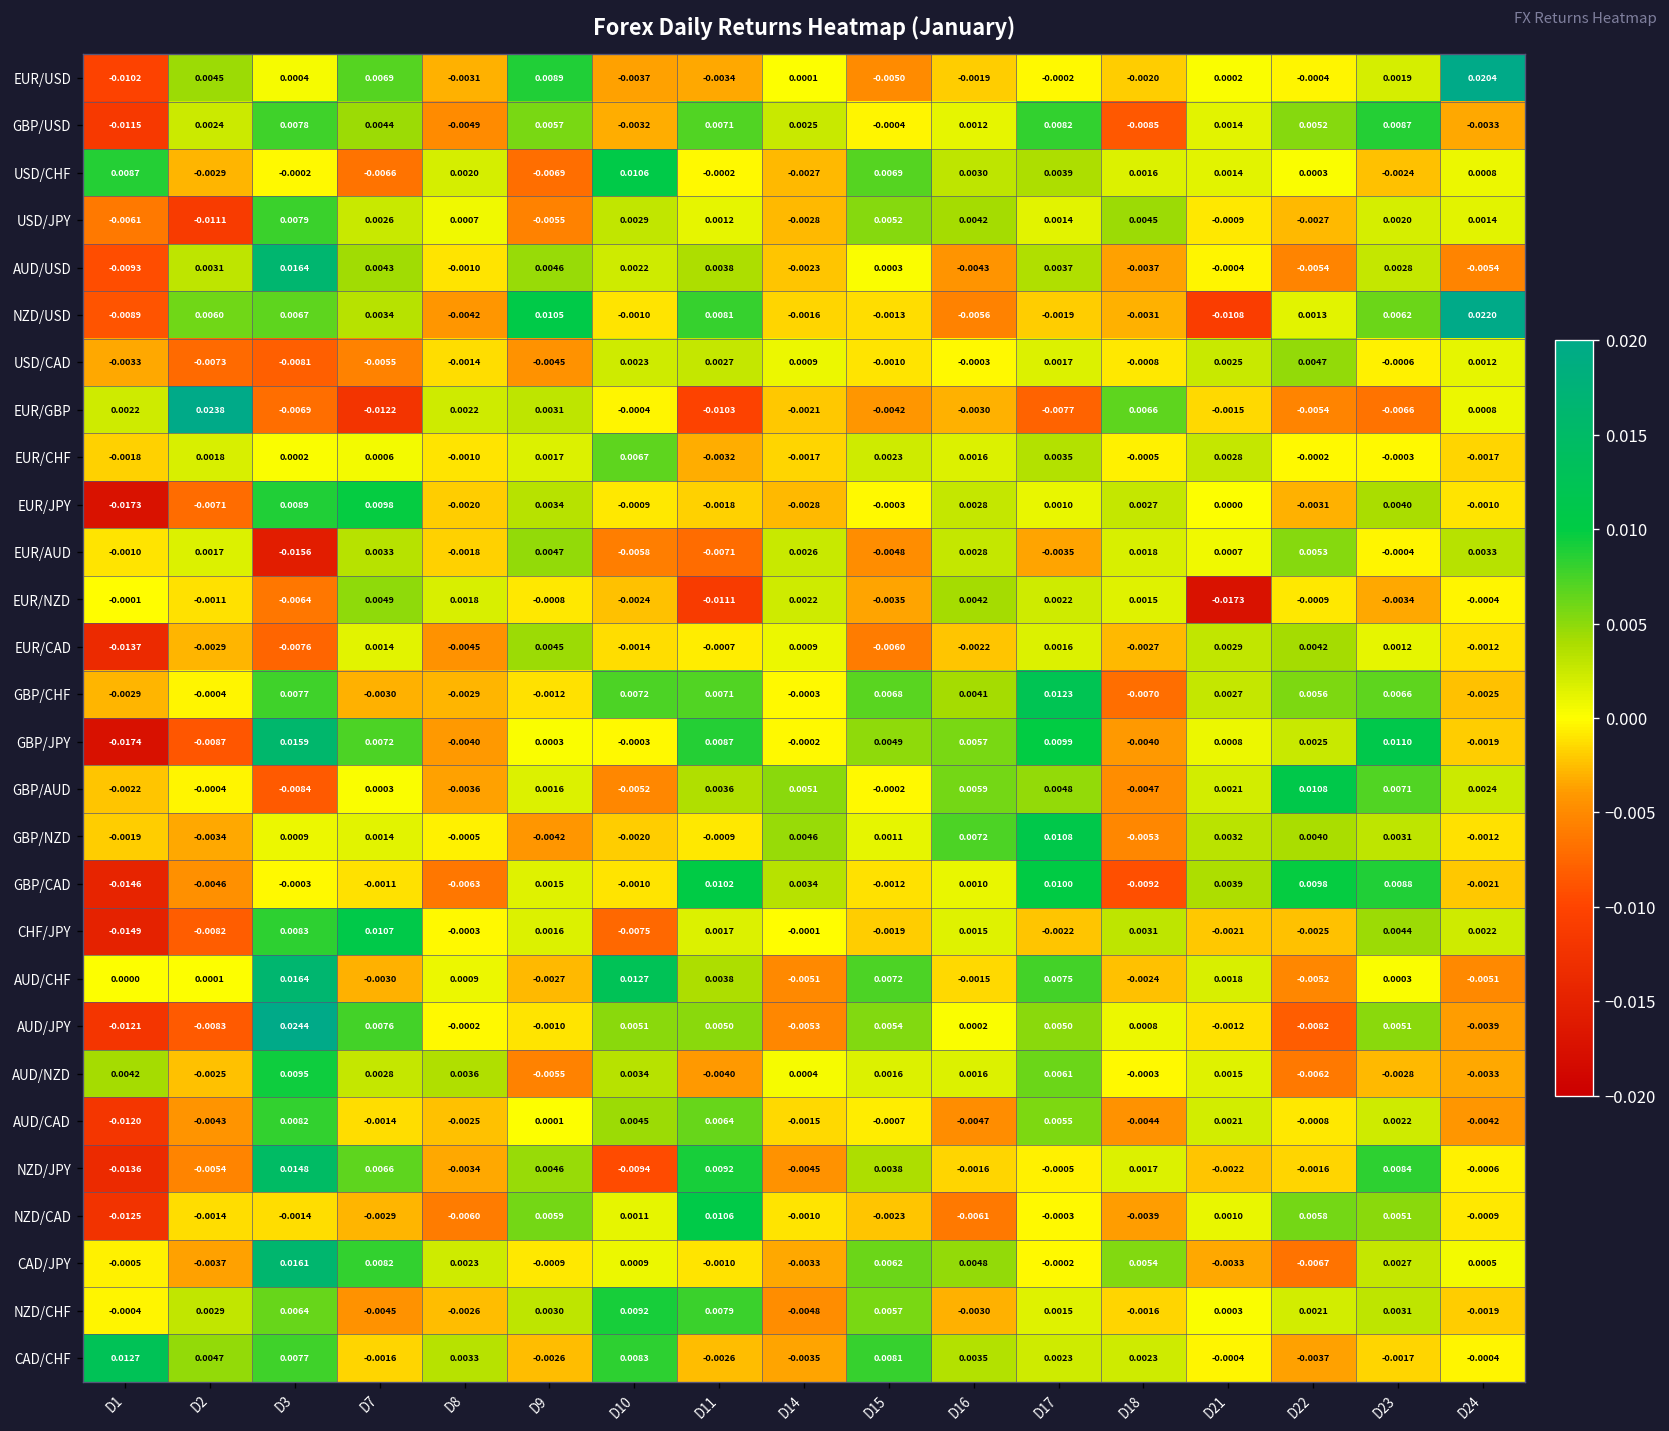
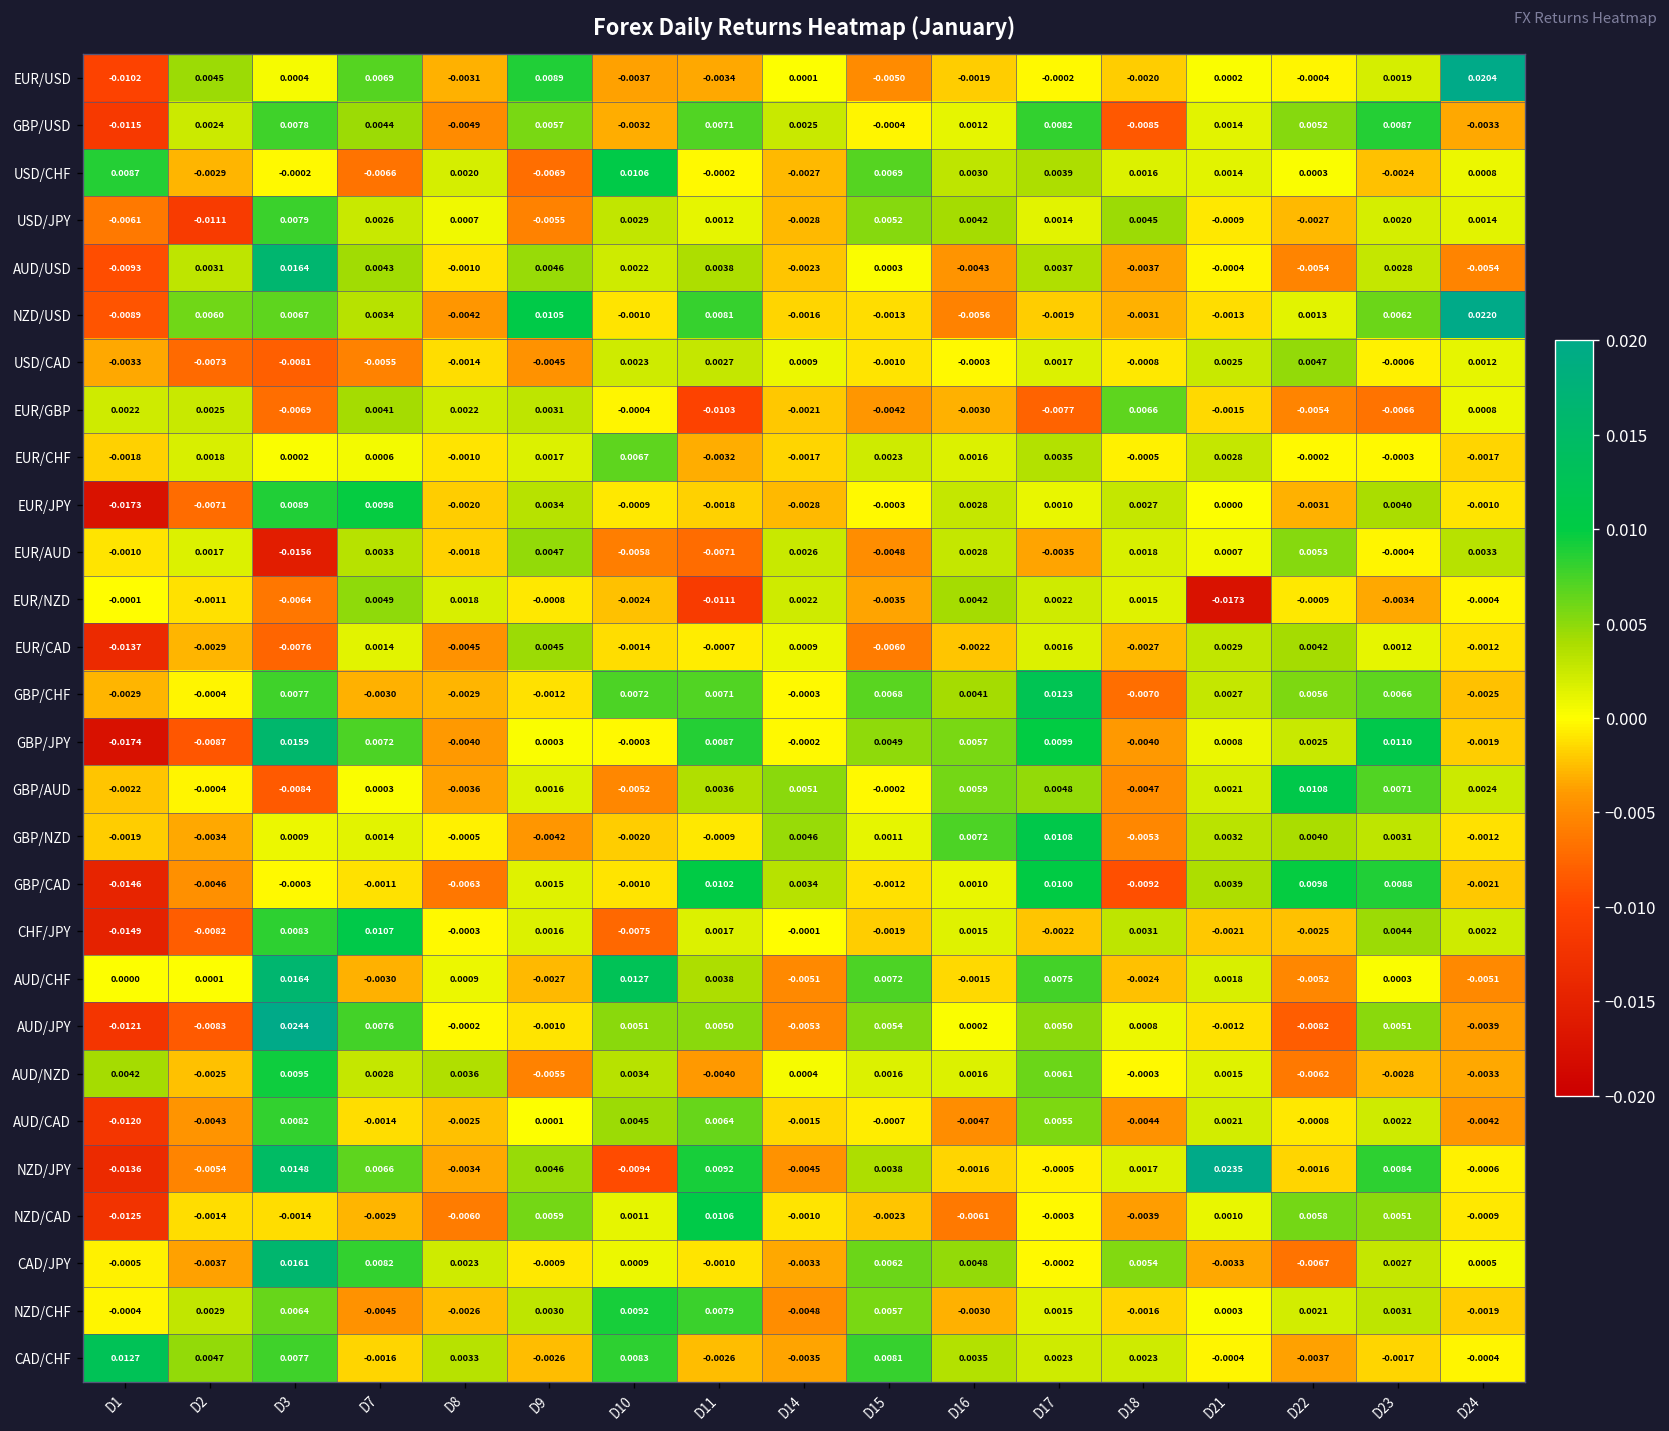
NZD/USD, D21: -0.0108 -> -0.0013
EUR/GBP, D2: 0.0238 -> 0.0025
EUR/GBP, D7: -0.0122 -> 0.0041
NZD/JPY, D21: -0.0022 -> 0.0235
